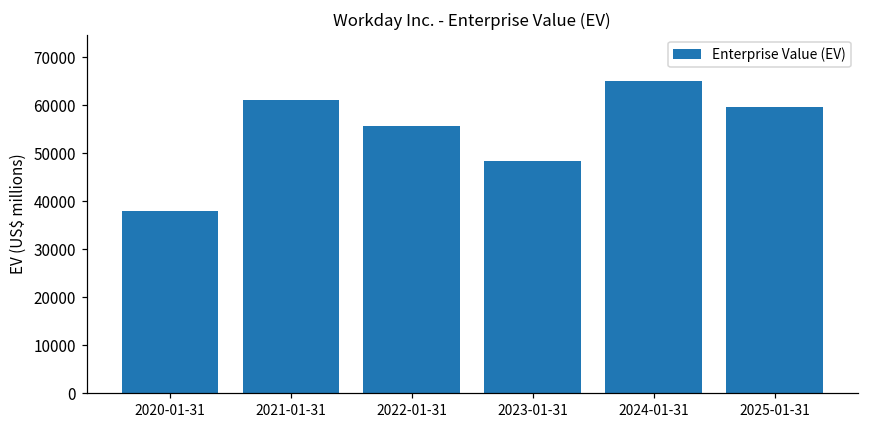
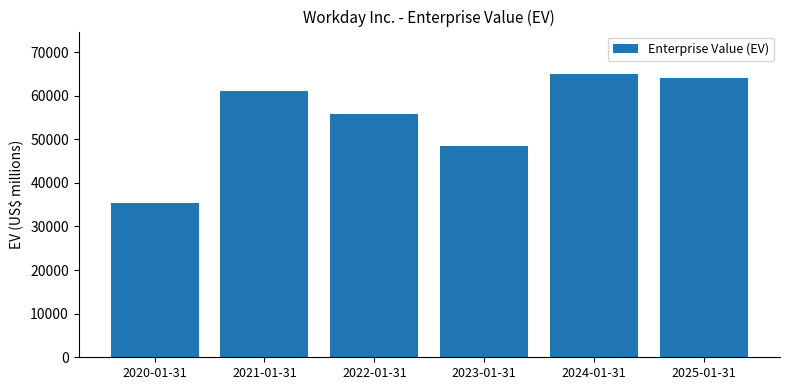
2020-01-31: 38000 -> 35000
2025-01-31: 60000 -> 64000
